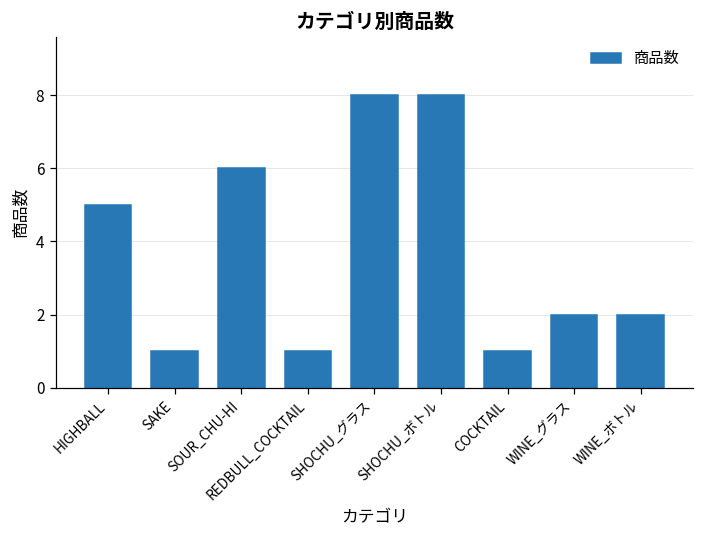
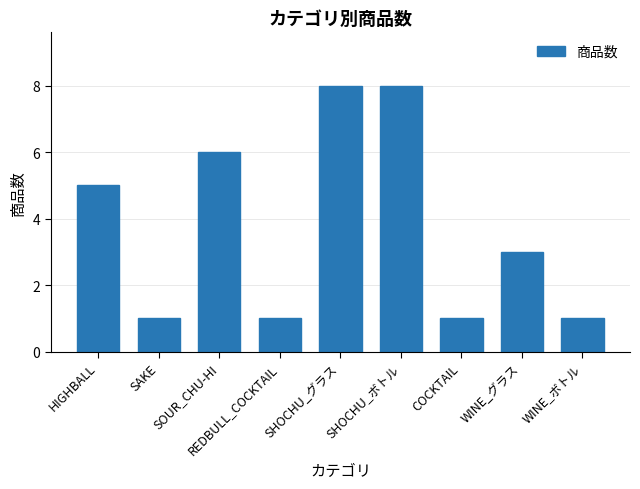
WINE_グラス: 2 -> 3
WINE_ボトル: 2 -> 1
